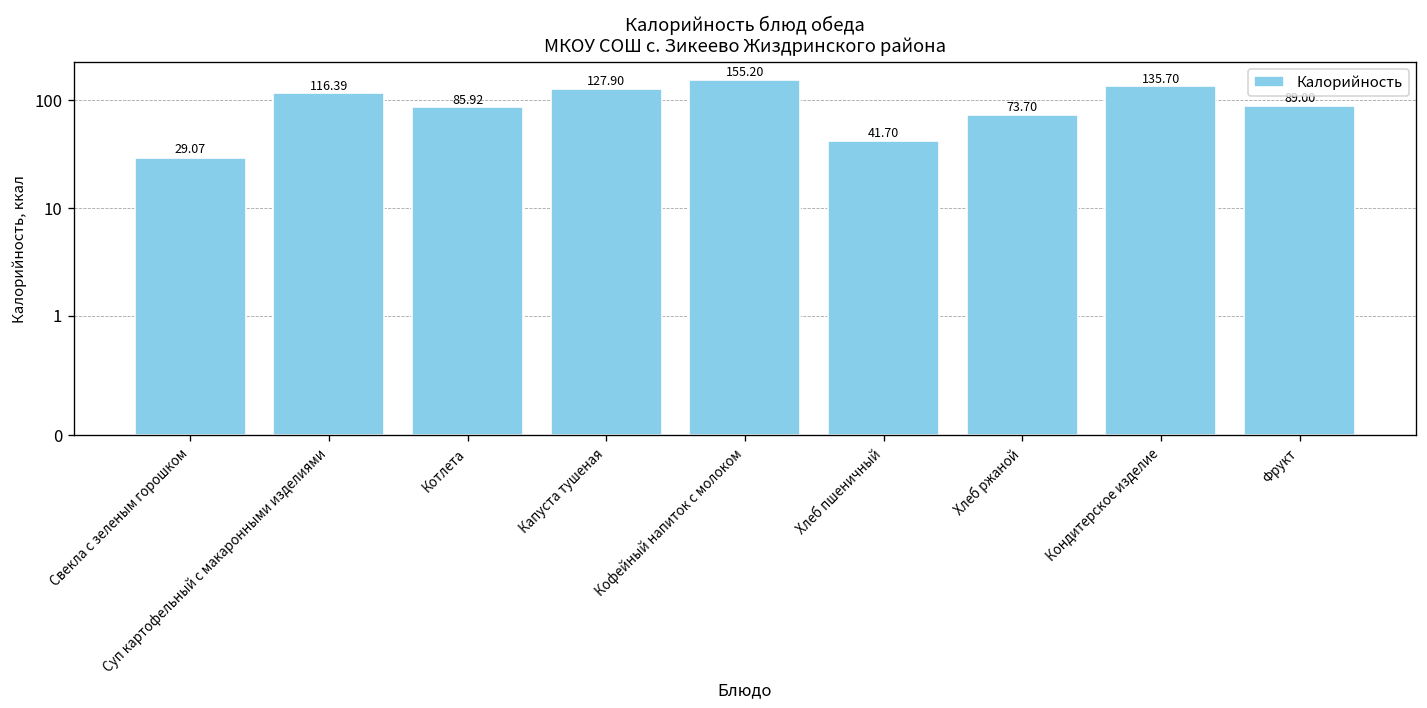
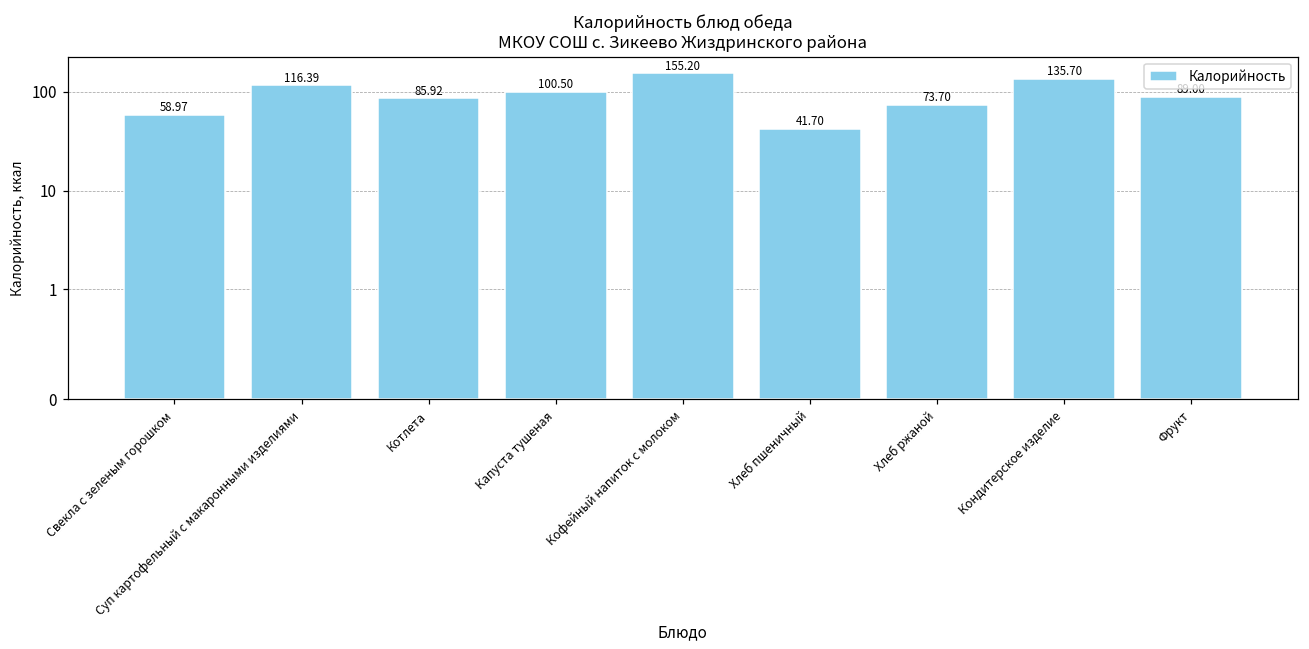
Свекла с зеленым горошком: 29.07 -> 58.97
Капуста тушеная: 127.90 -> 100.50
